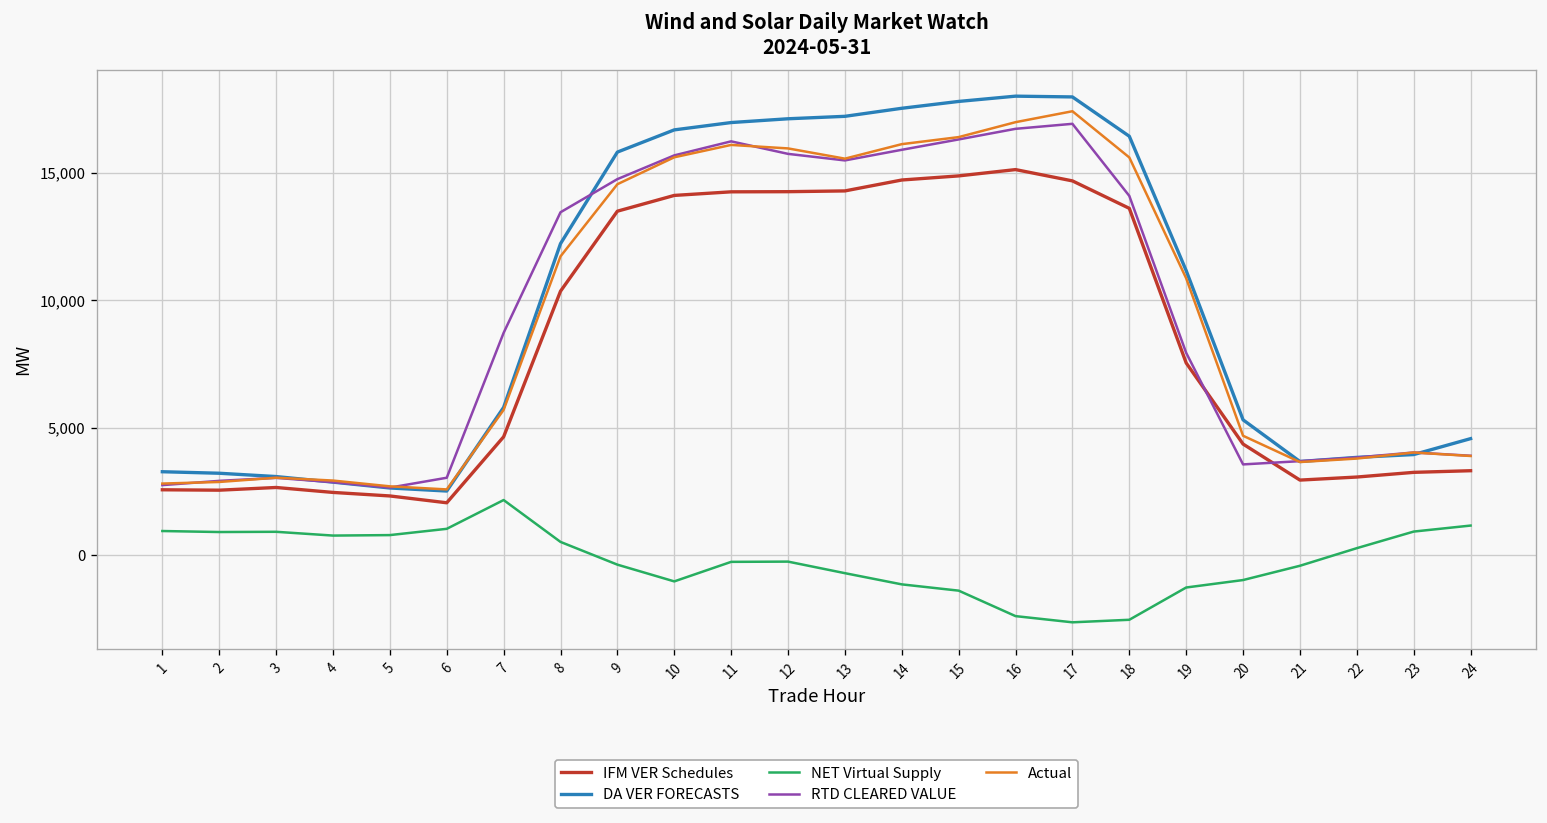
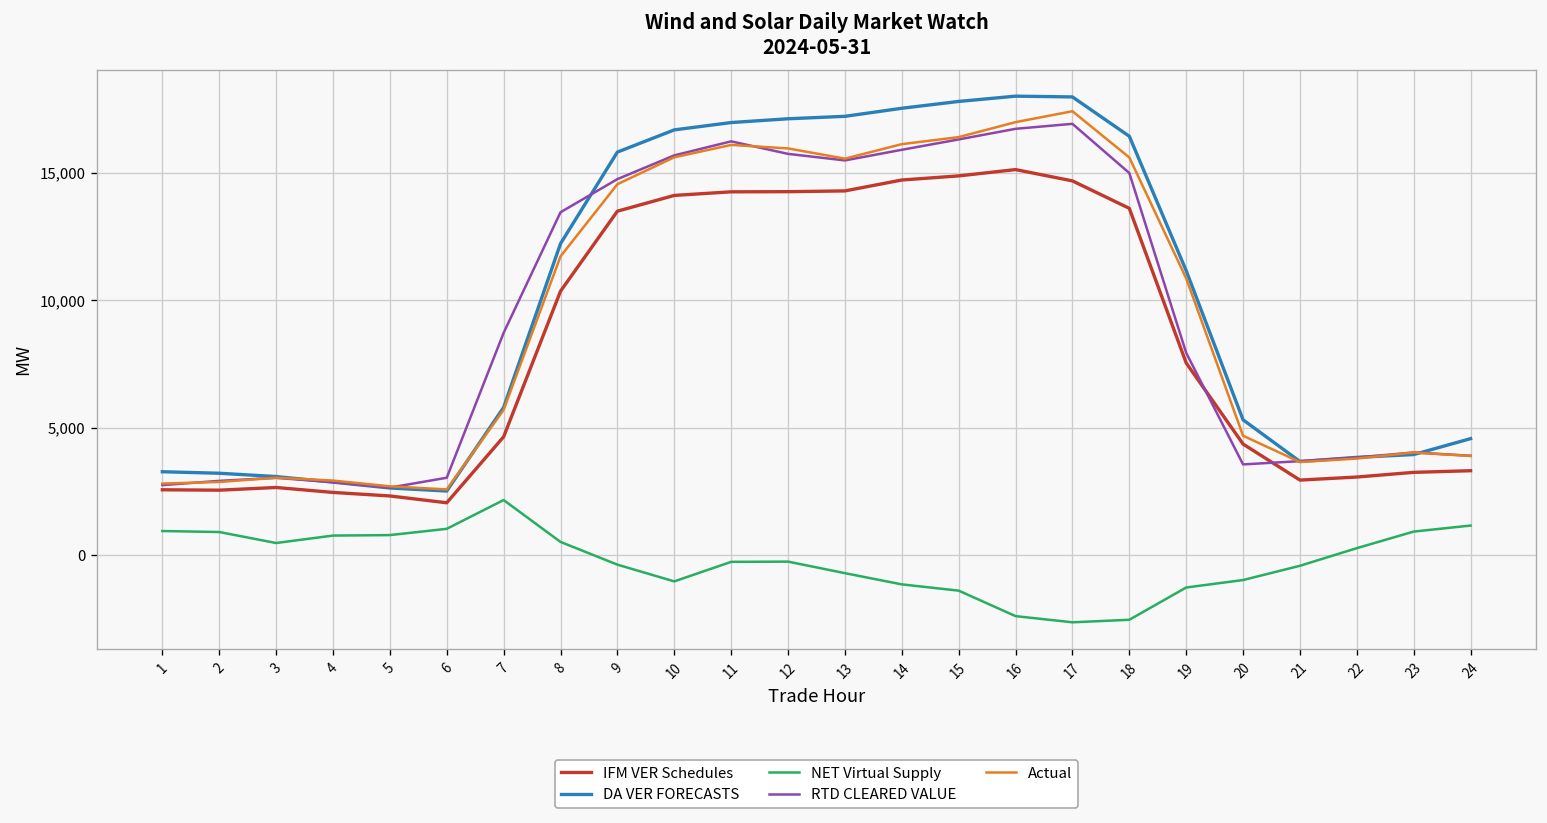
NET Virtual Supply, 3: 900 -> 500
RTD CLEARED VALUE, 18: 14,100 -> 15,000
